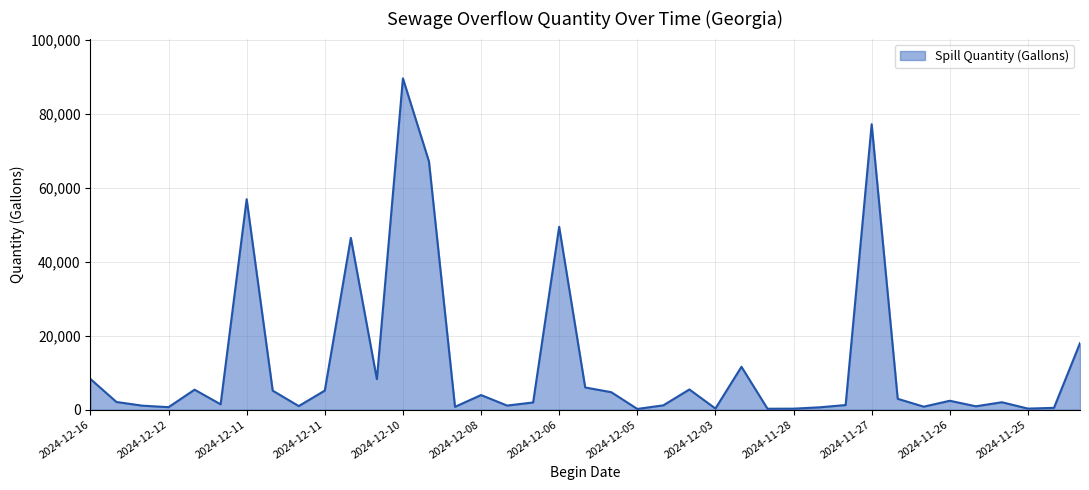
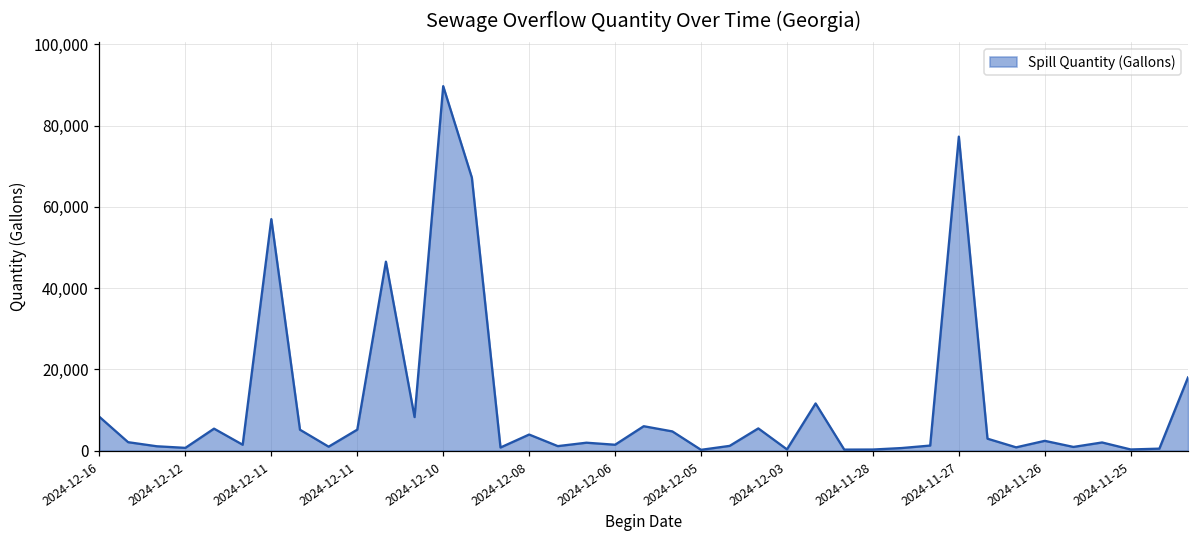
2024-12-06: 49,000 -> 1,000
